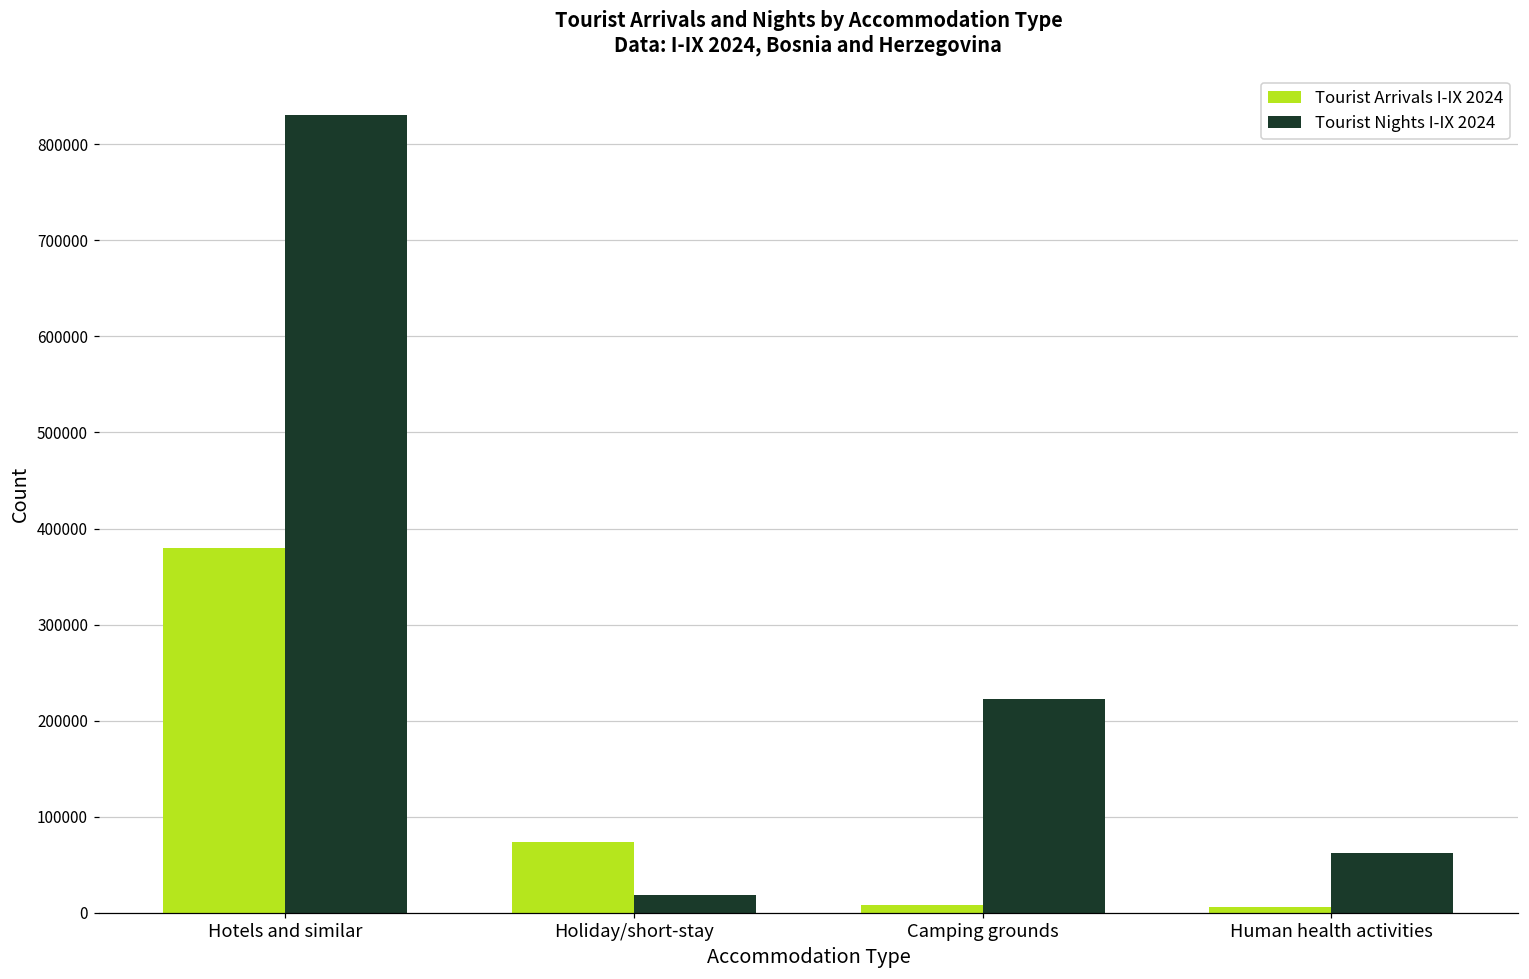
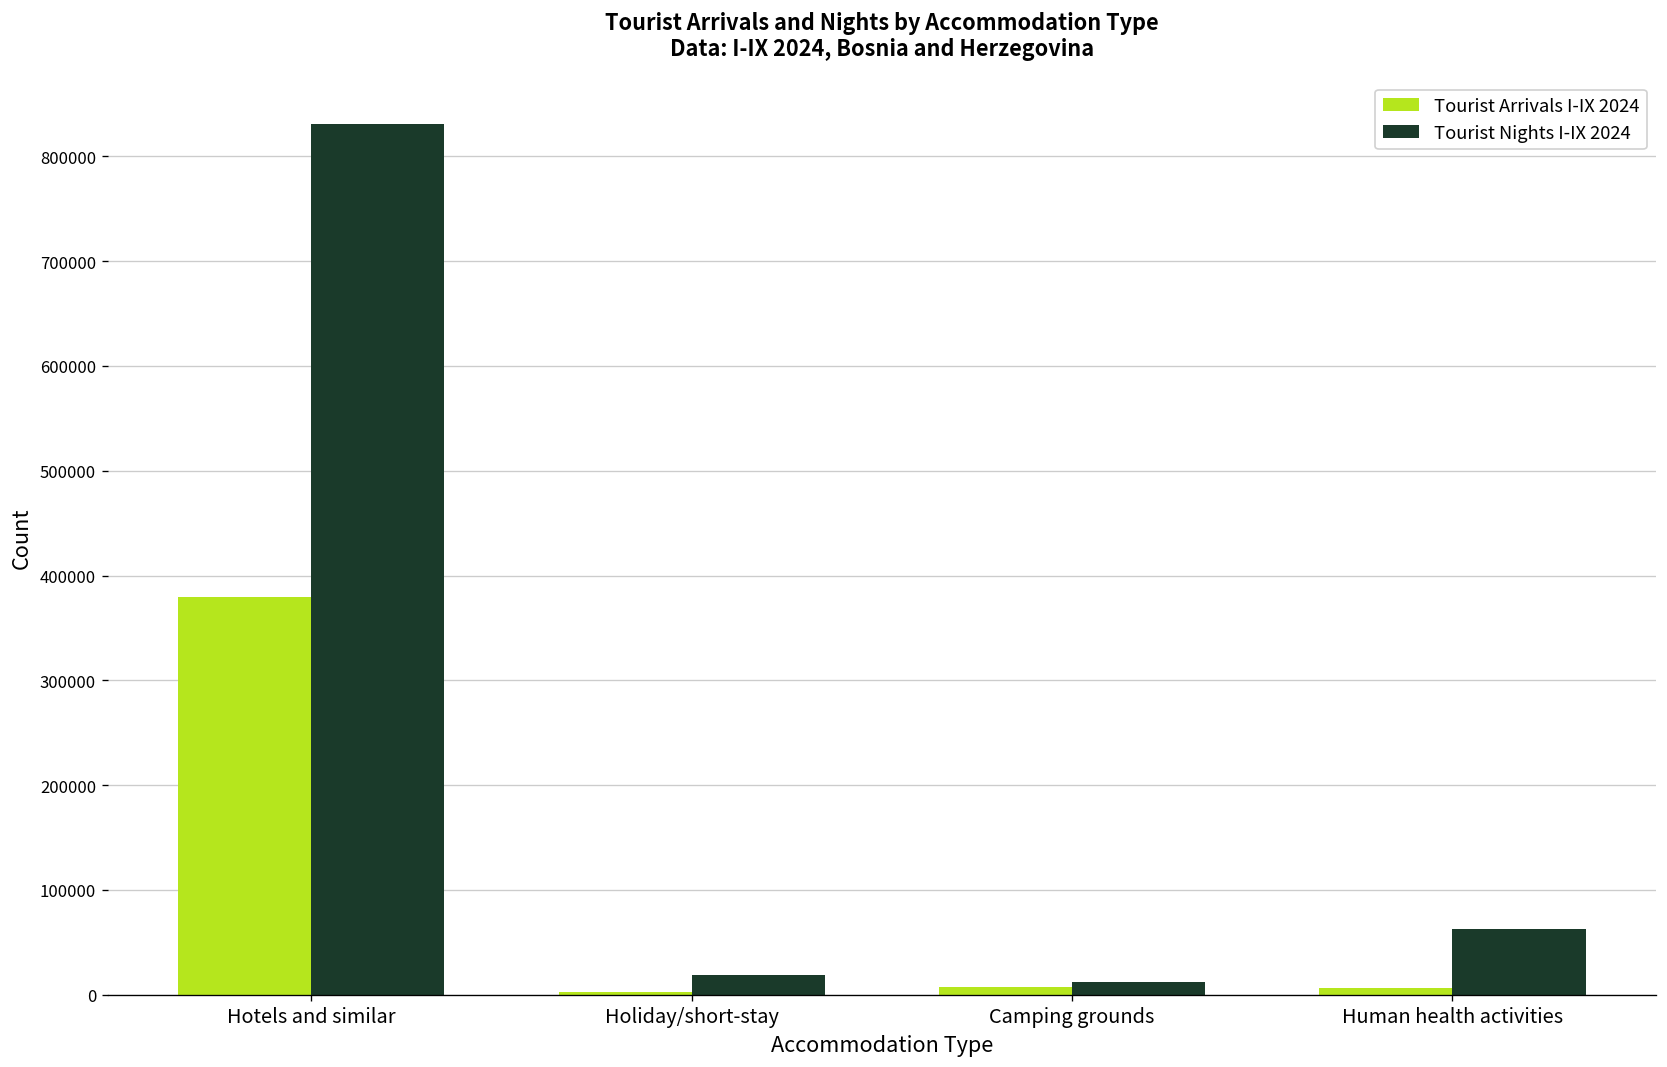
Tourist Arrivals I-IX 2024, Holiday/short-stay: 70000 -> 0
Tourist Nights I-IX 2024, Camping grounds: 220000 -> 10000
